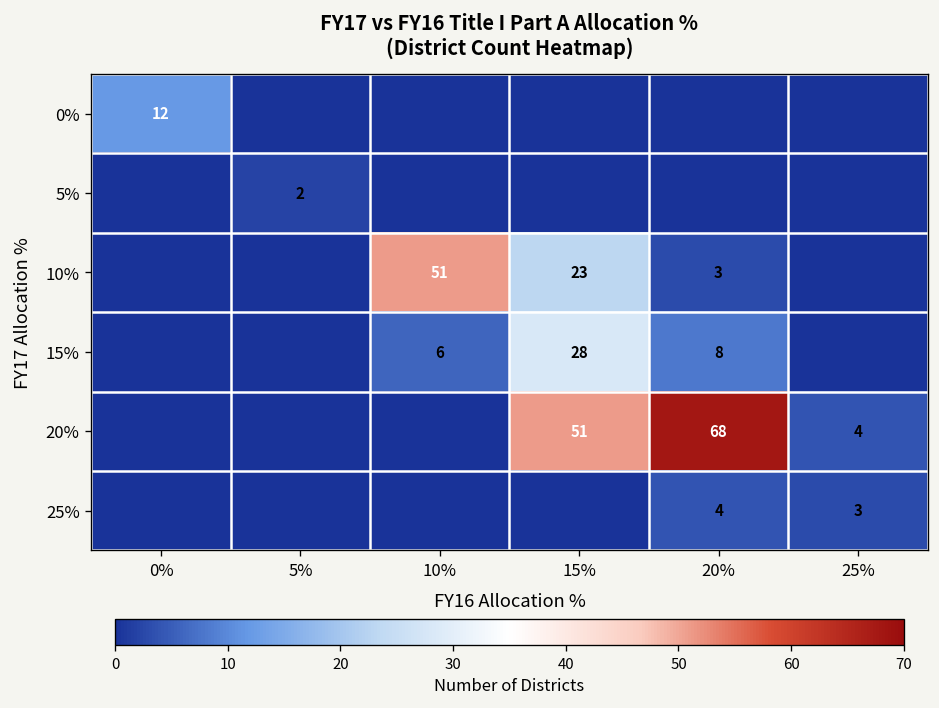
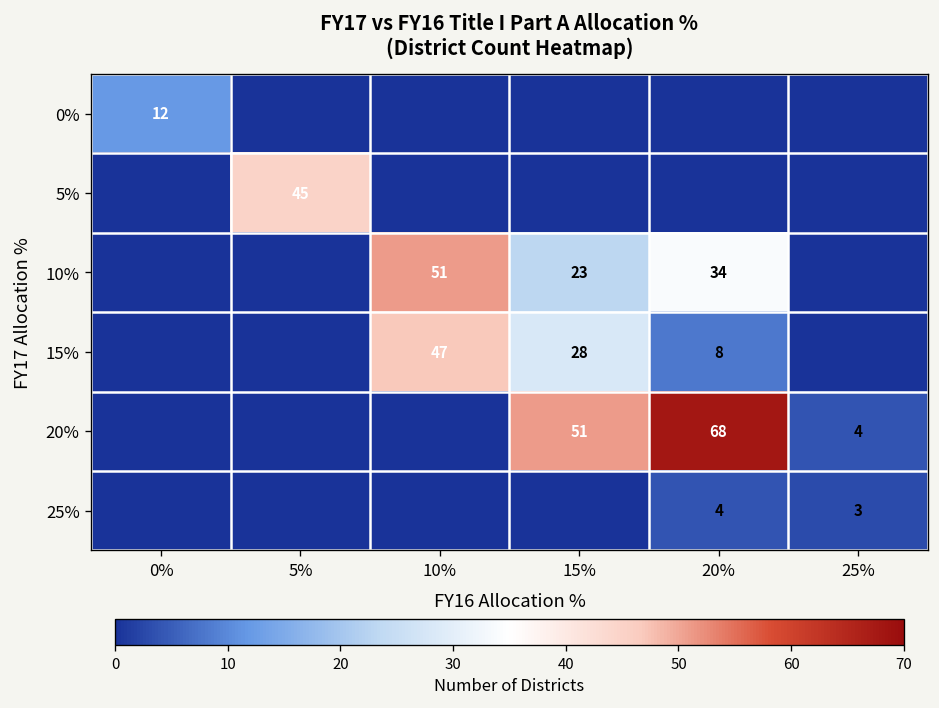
5%, 5%: 2 -> 45
10%, 20%: 3 -> 34
15%, 10%: 6 -> 47
